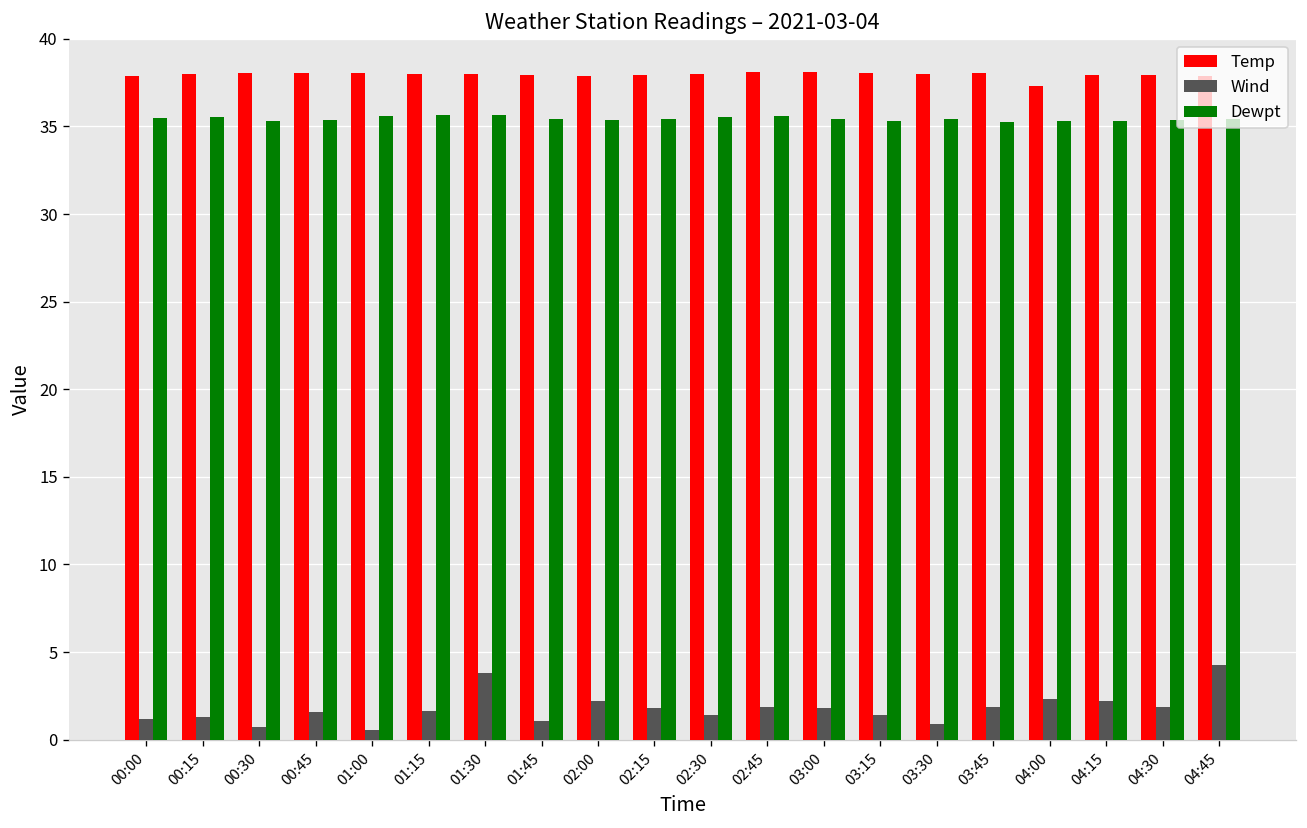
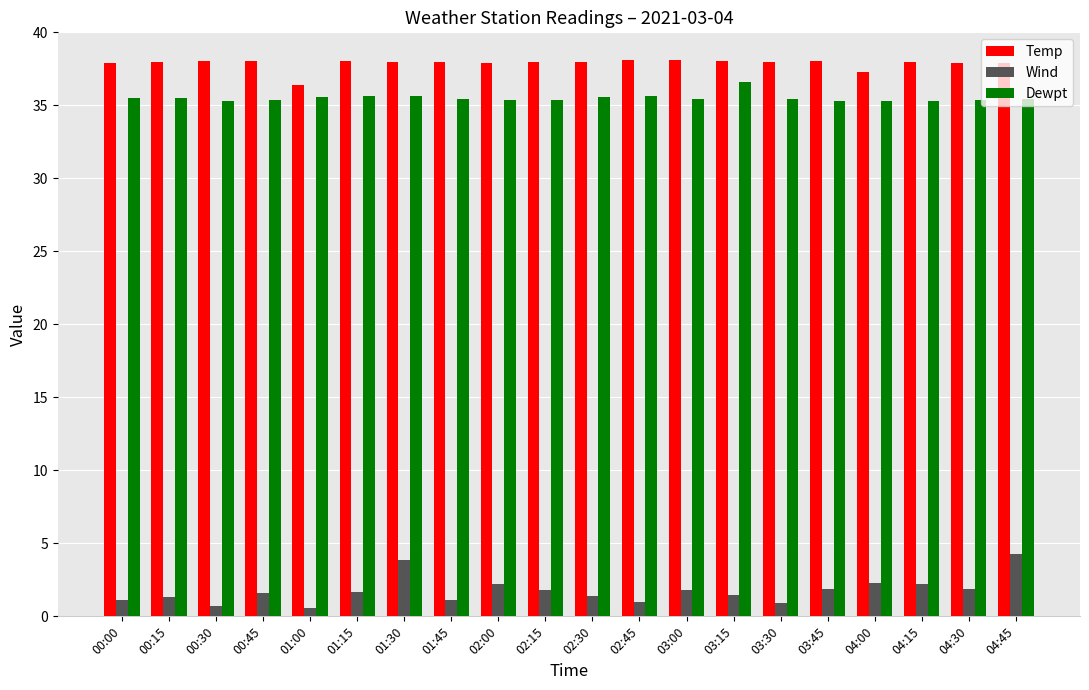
Temp, 01:00: 38.1 -> 36.4
Wind, 02:45: 1.9 -> 1.0
Dewpt, 03:15: 35.3 -> 36.6
